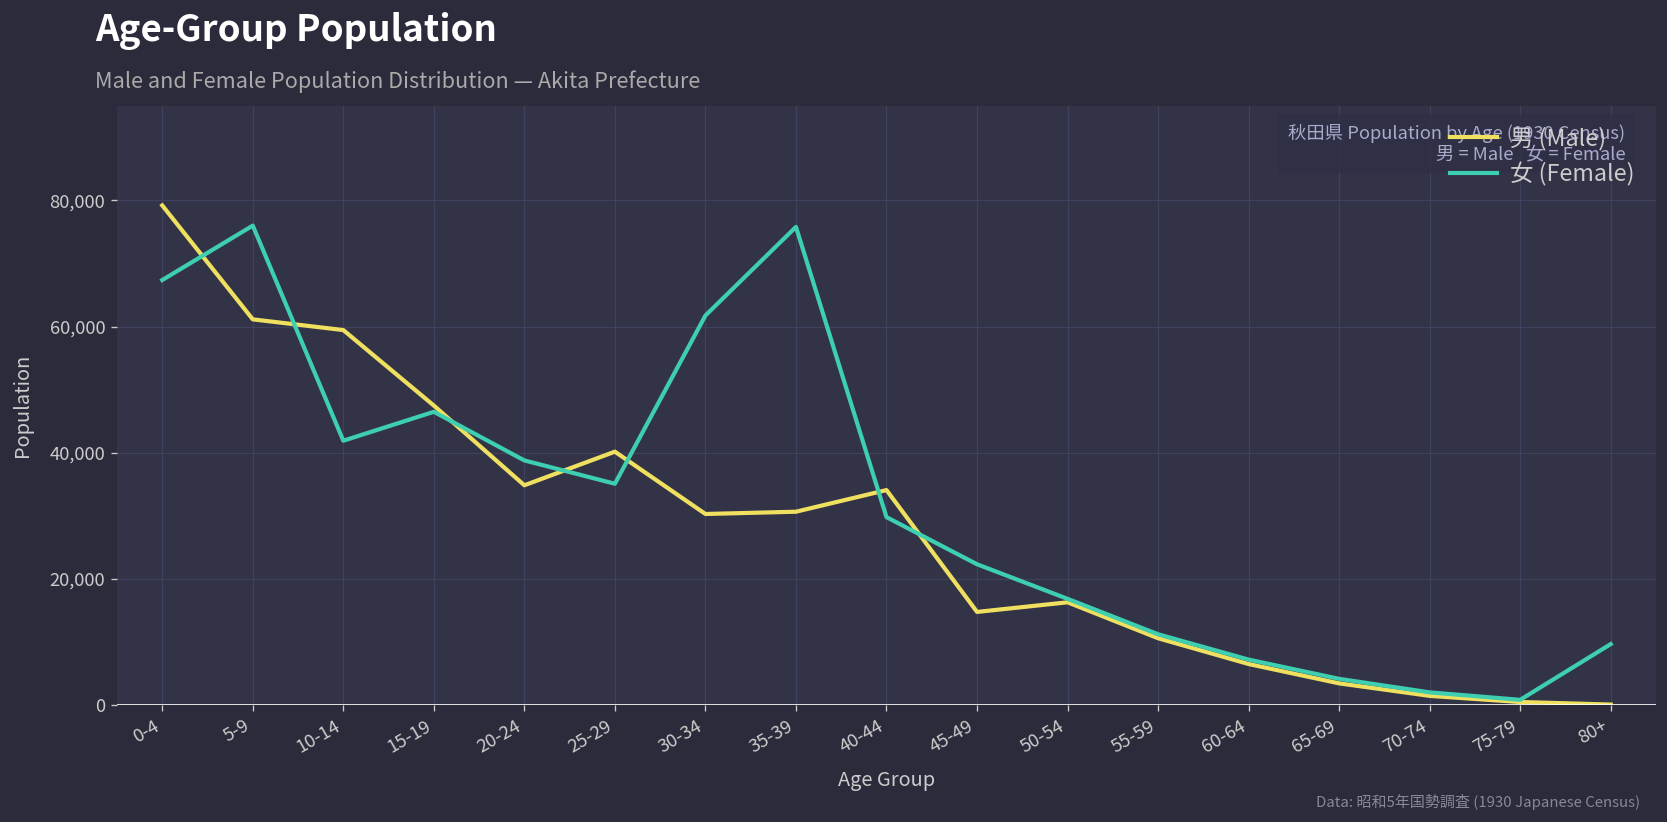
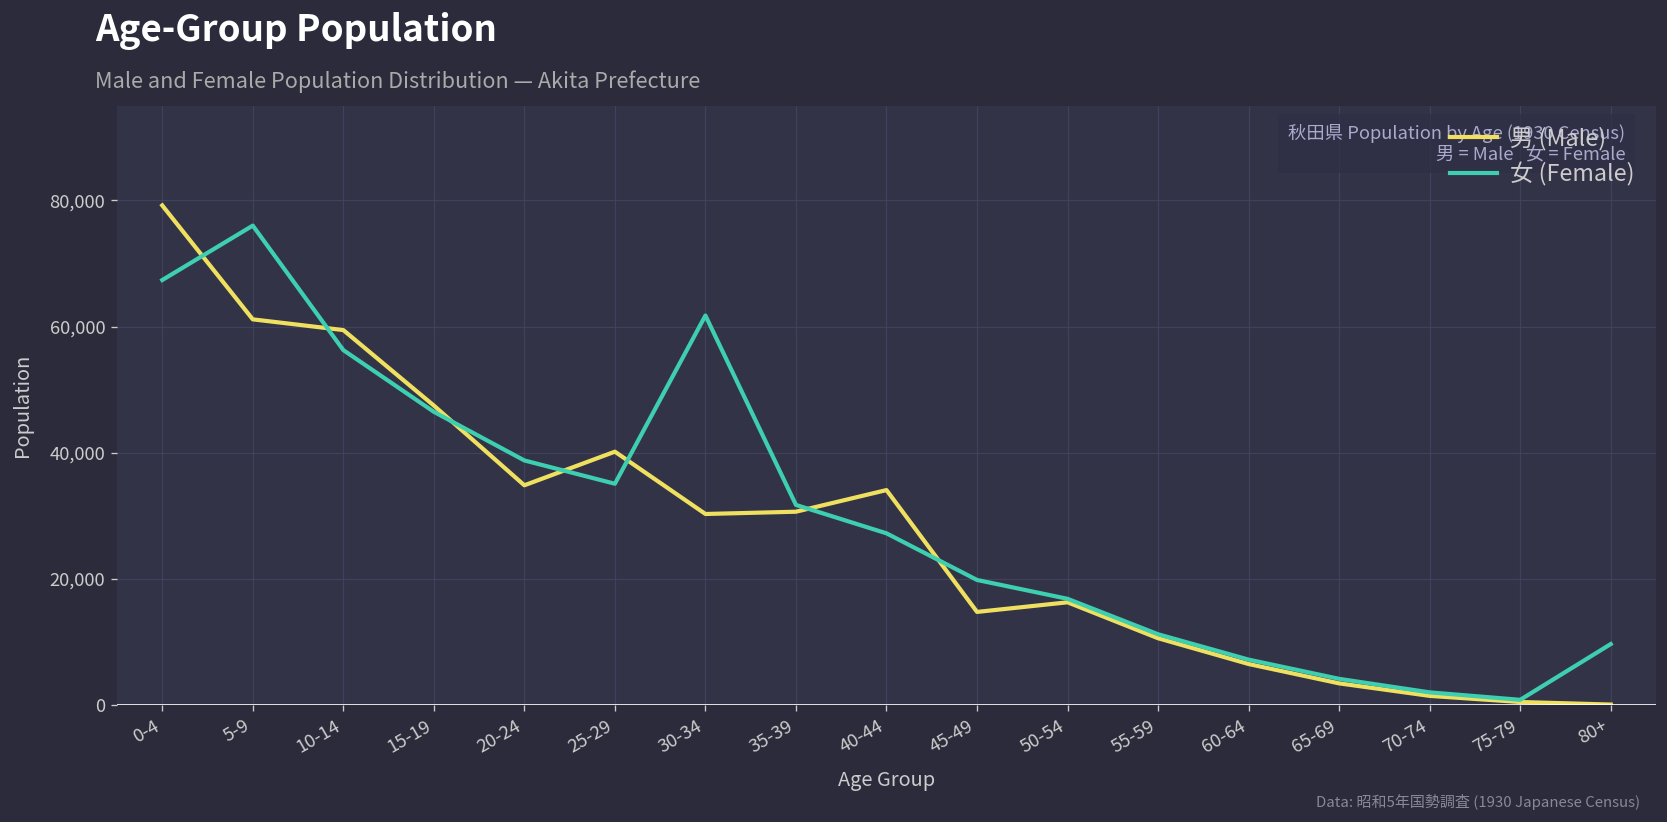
女 (Female), 10-14: 42,000 -> 56,000
女 (Female), 35-39: 76,000 -> 32,000
女 (Female), 40-44: 30,000 -> 27,000
女 (Female), 45-49: 22,000 -> 20,000
